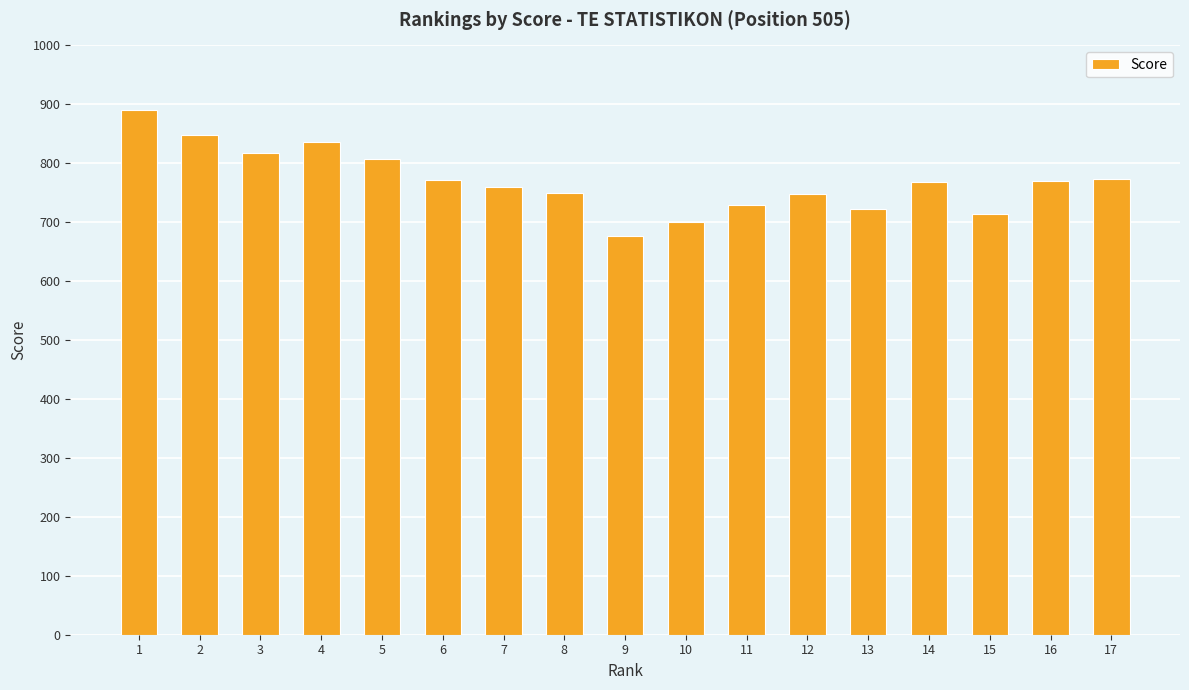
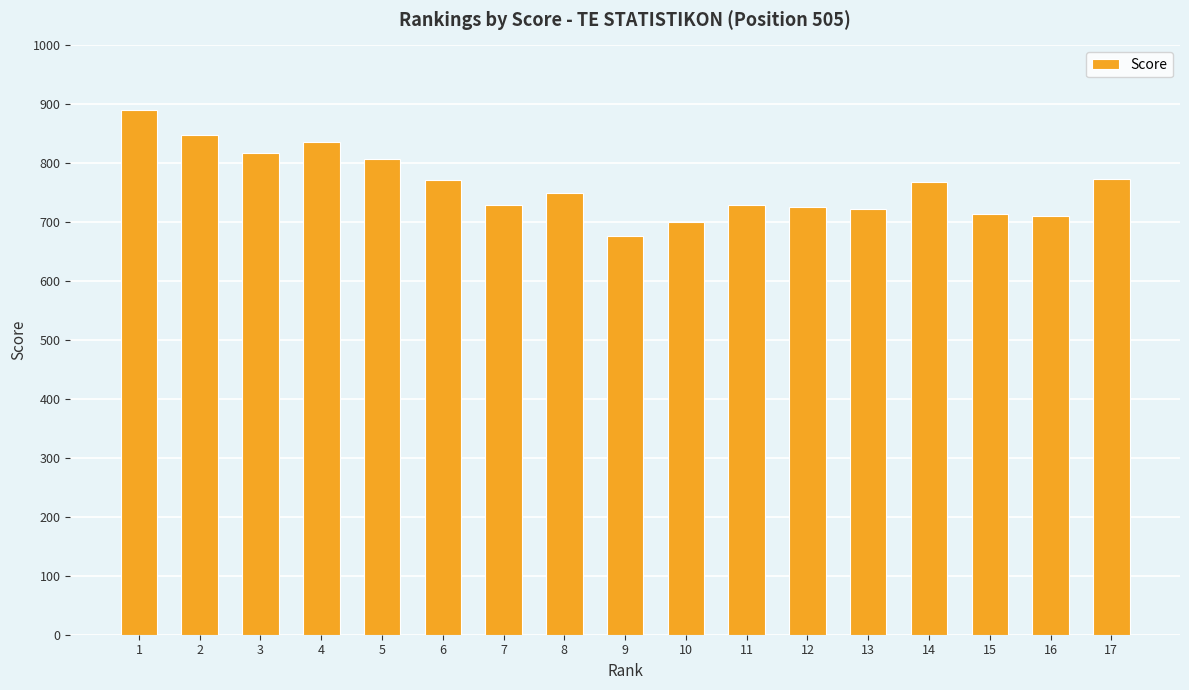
7: 760 -> 730
12: 750 -> 730
16: 770 -> 710
